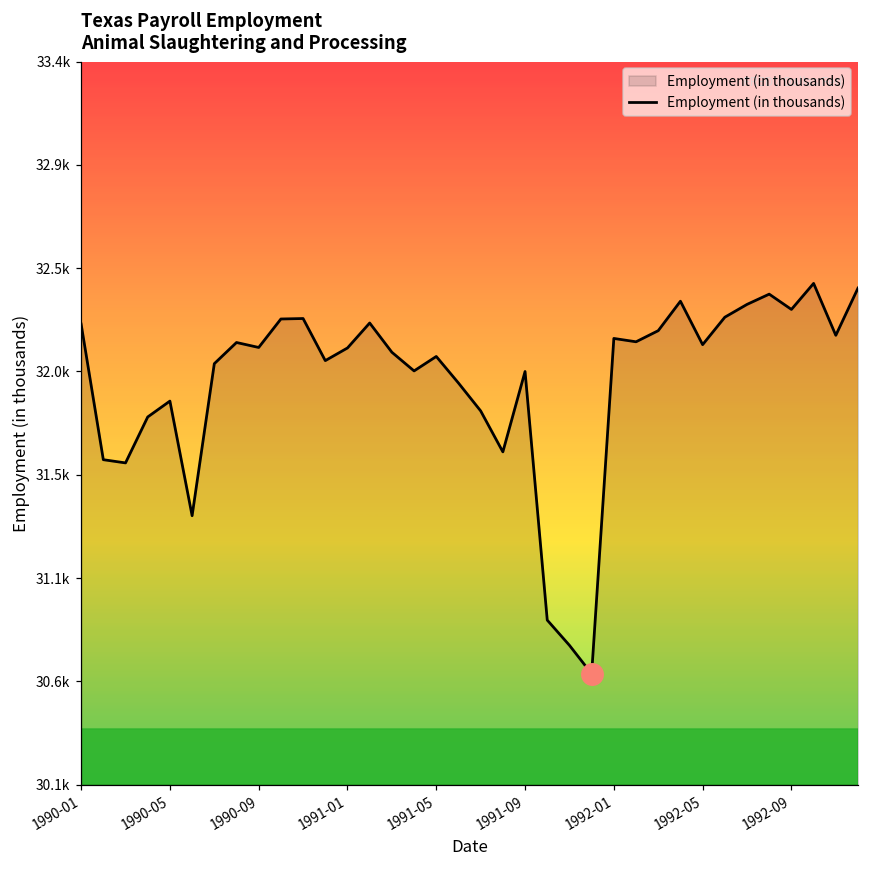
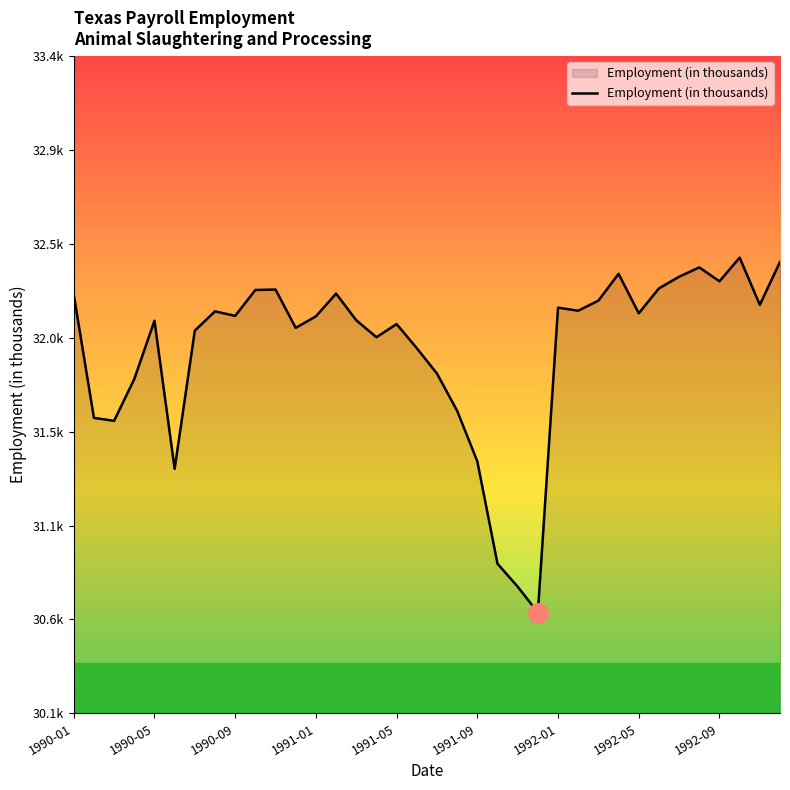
Employment (in thousands), 1990-05: 31870 -> 32080
Employment (in thousands), 1991-09: 32000 -> 31390
